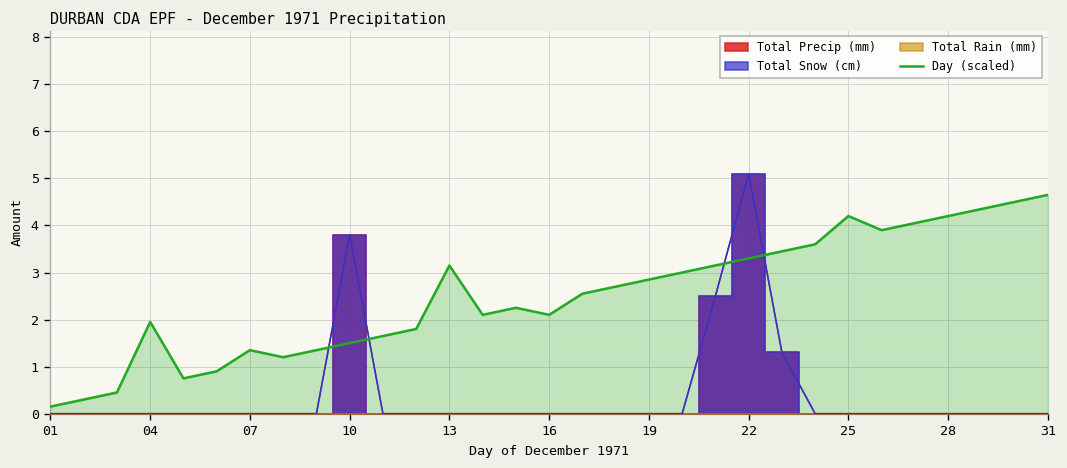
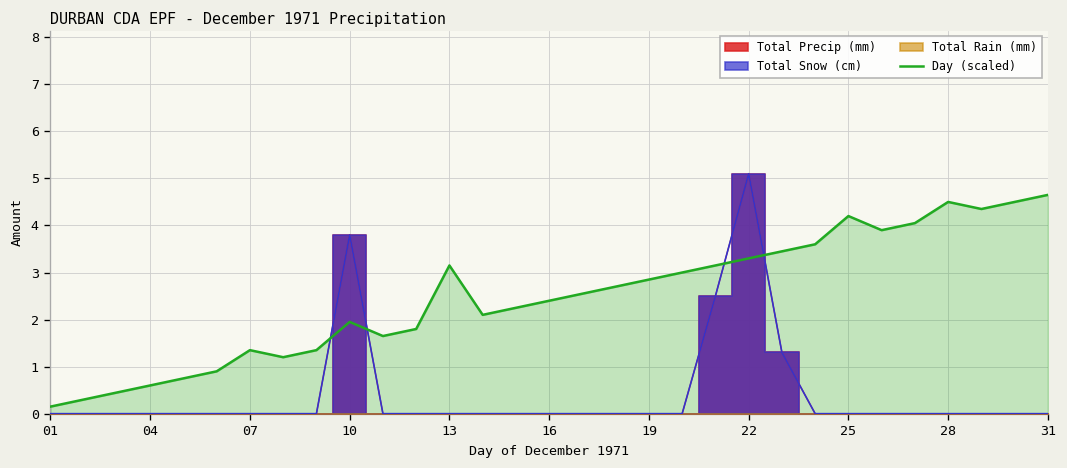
Day (scaled), 04: 2.0 -> 0.6
Day (scaled), 10: 1.5 -> 2.0
Day (scaled), 16: 2.1 -> 2.4
Day (scaled), 28: 4.2 -> 4.5
